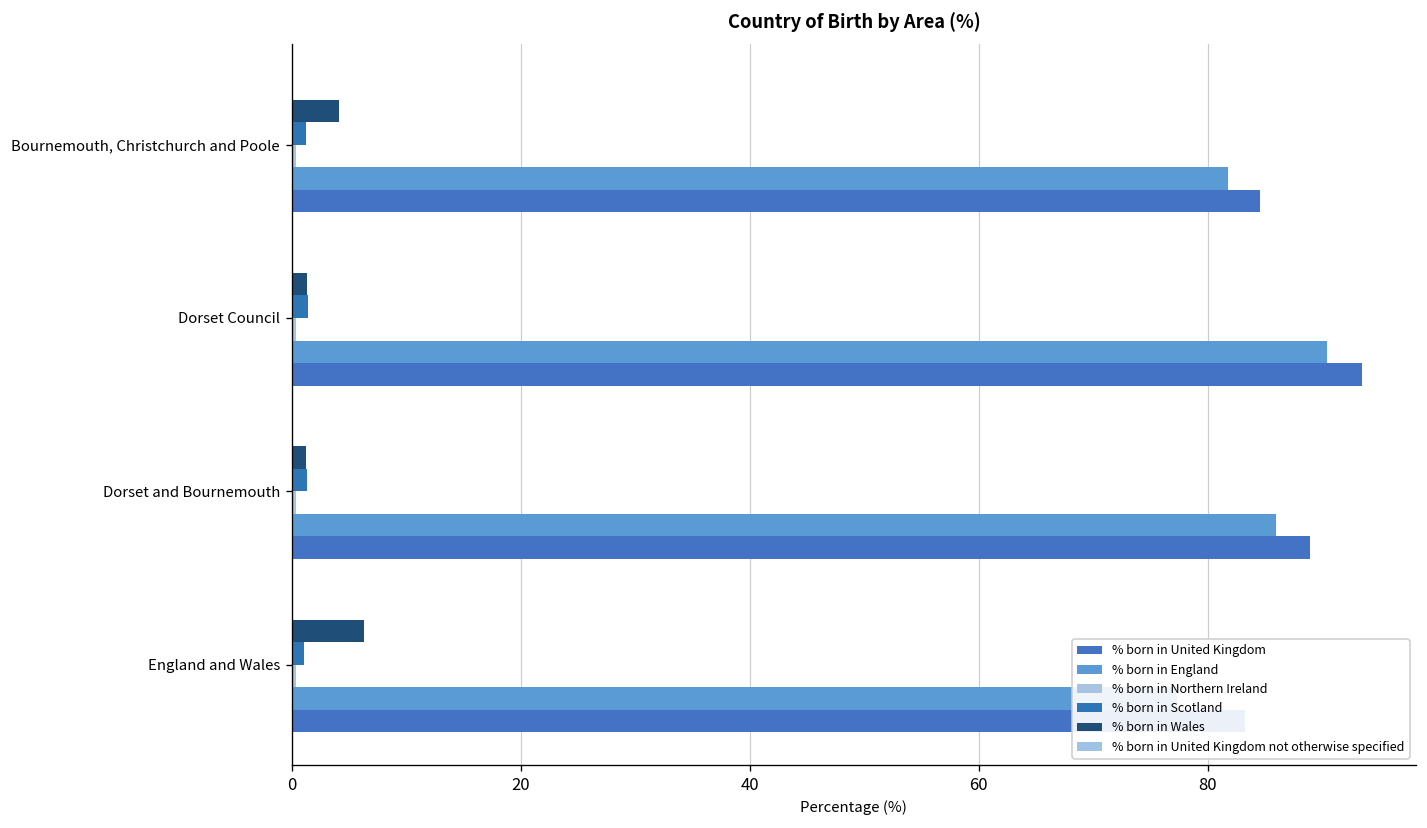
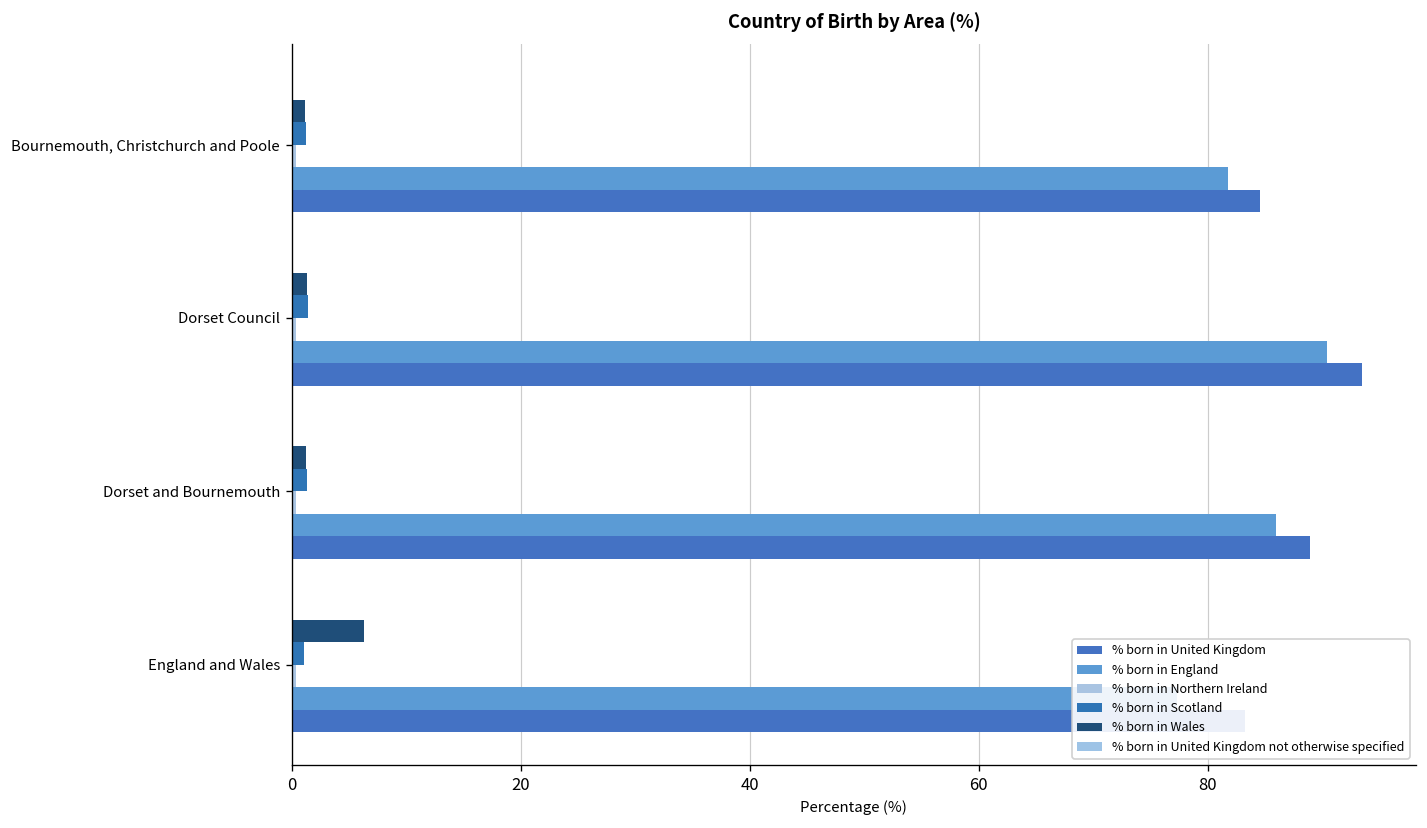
% born in Wales, Bournemouth, Christchurch and Poole: 4 -> 1
